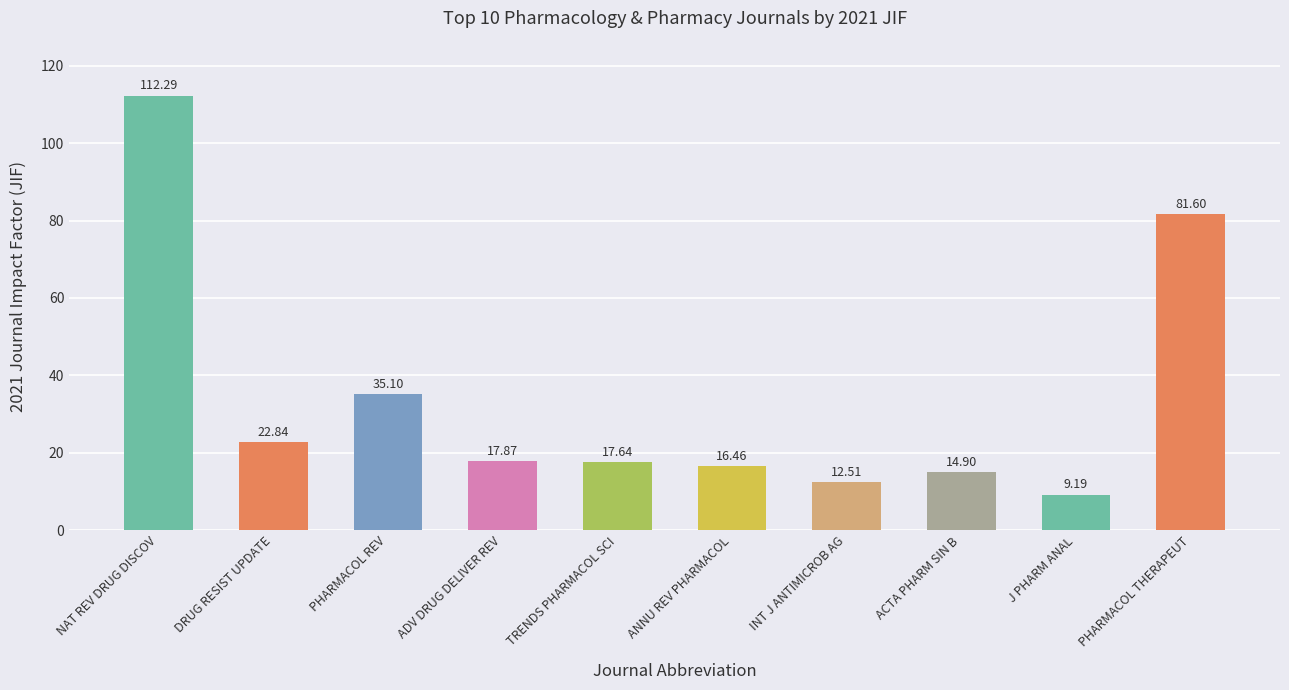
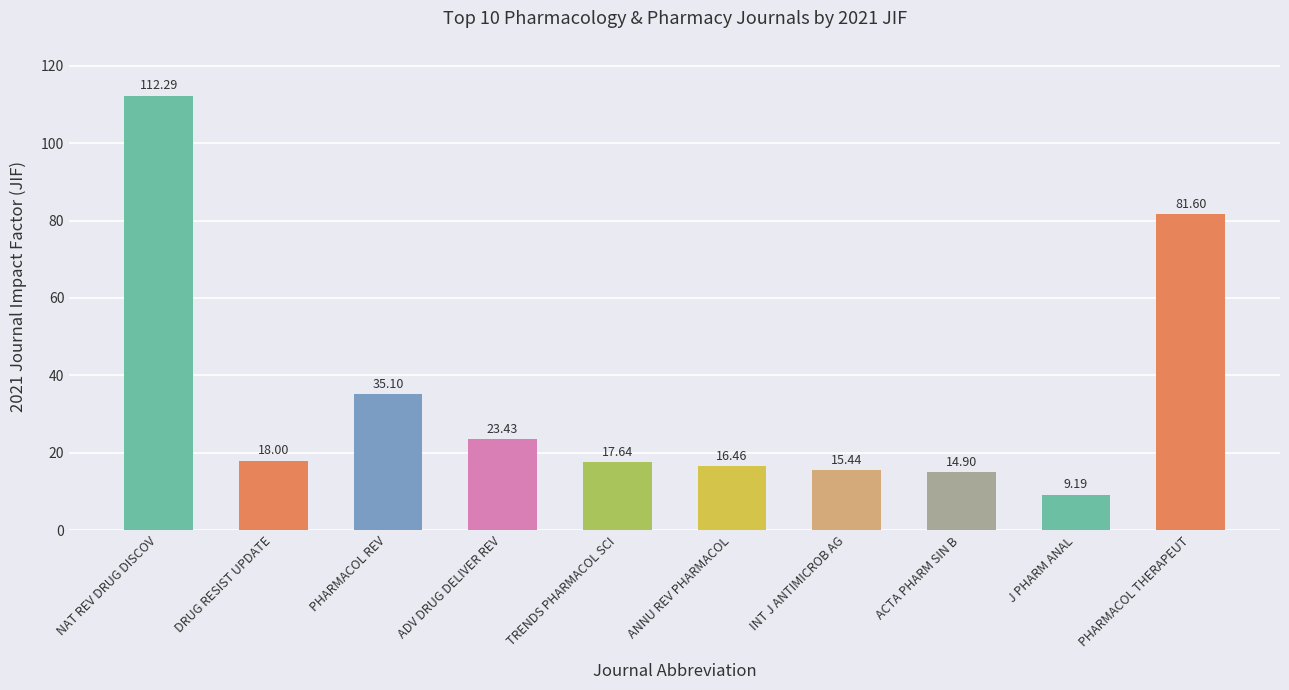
DRUG RESIST UPDATE: 22.84 -> 18.00
ADV DRUG DELIVER REV: 17.87 -> 23.43
INT J ANTIMICROB AG: 12.51 -> 15.44
